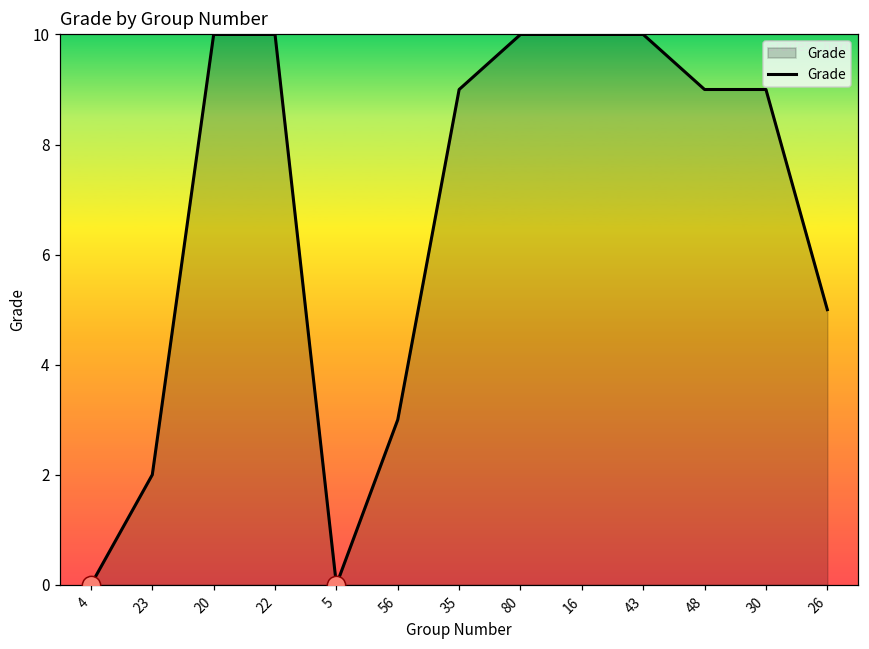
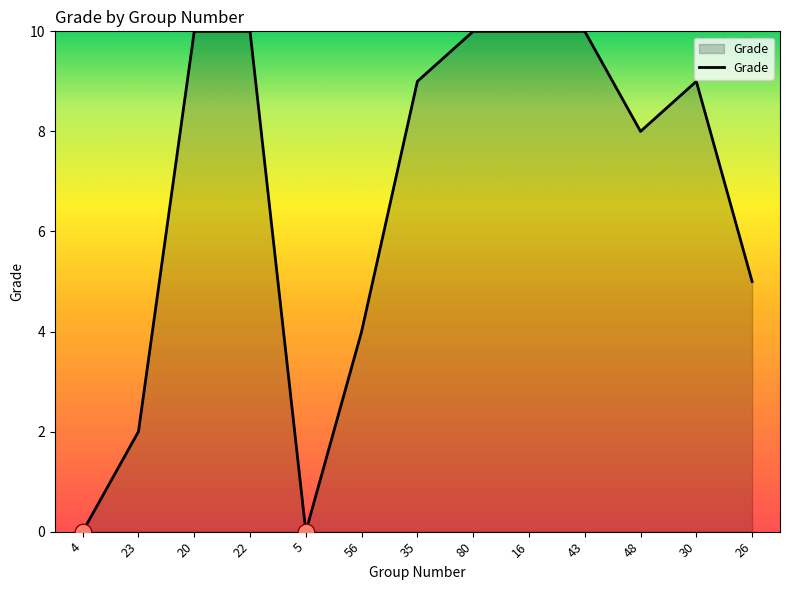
Grade, 56: 3 -> 4
Grade, 48: 9 -> 8
